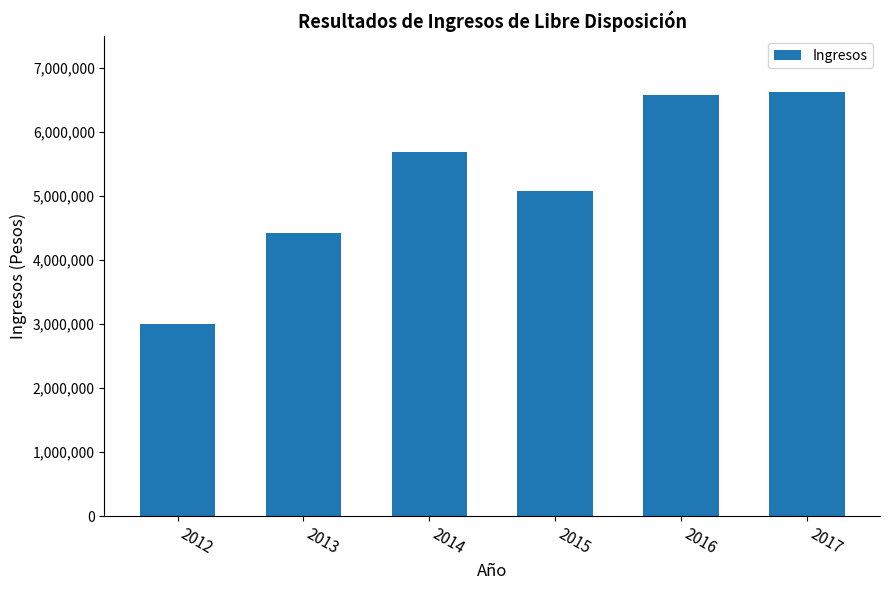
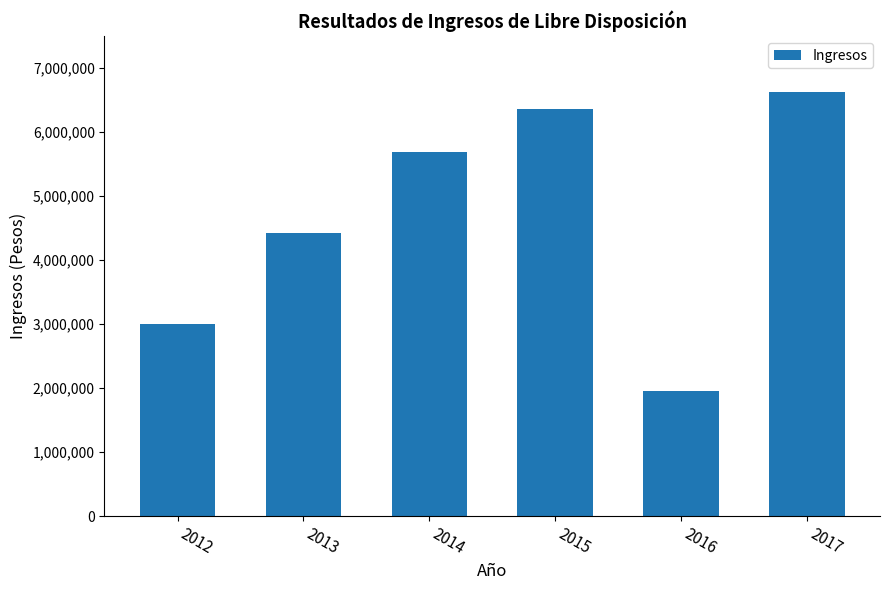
2015: 5,100,000 -> 6,400,000
2016: 6,600,000 -> 2,000,000
